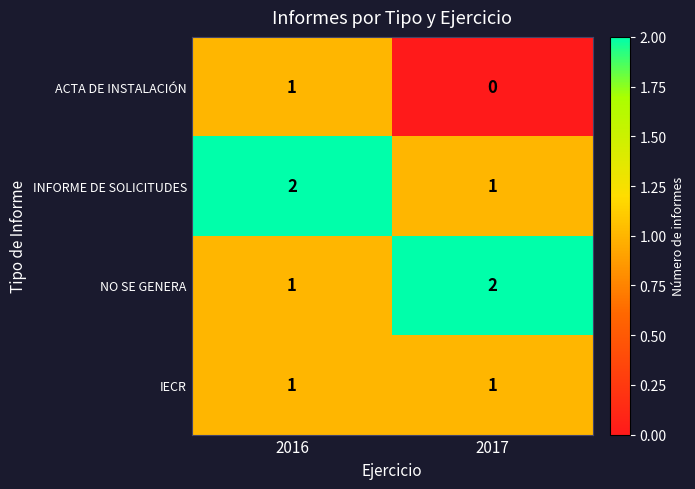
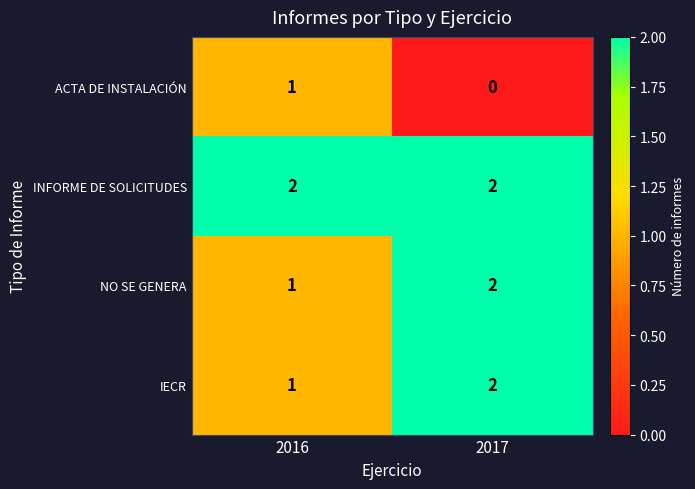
INFORME DE SOLICITUDES, 2017: 1 -> 2
IECR, 2017: 1 -> 2
